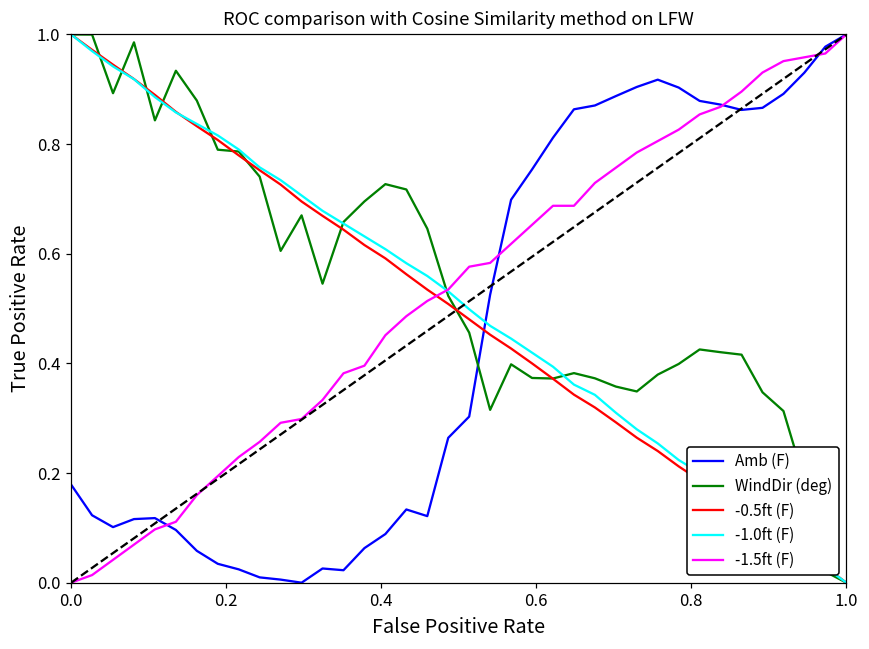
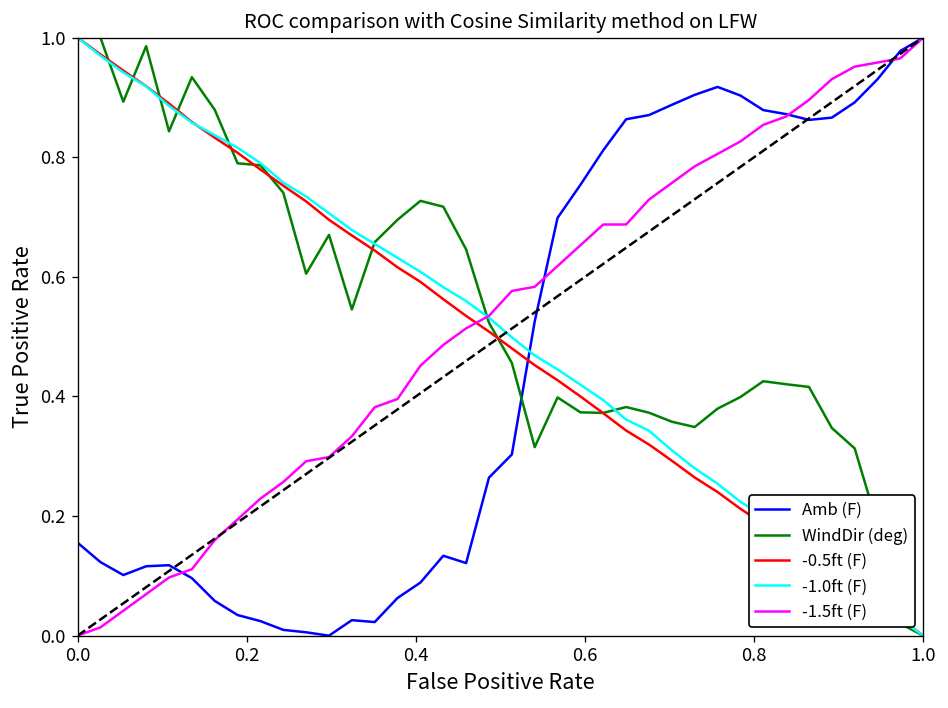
Amb (F), 0.0: 0.18 -> 0.16
